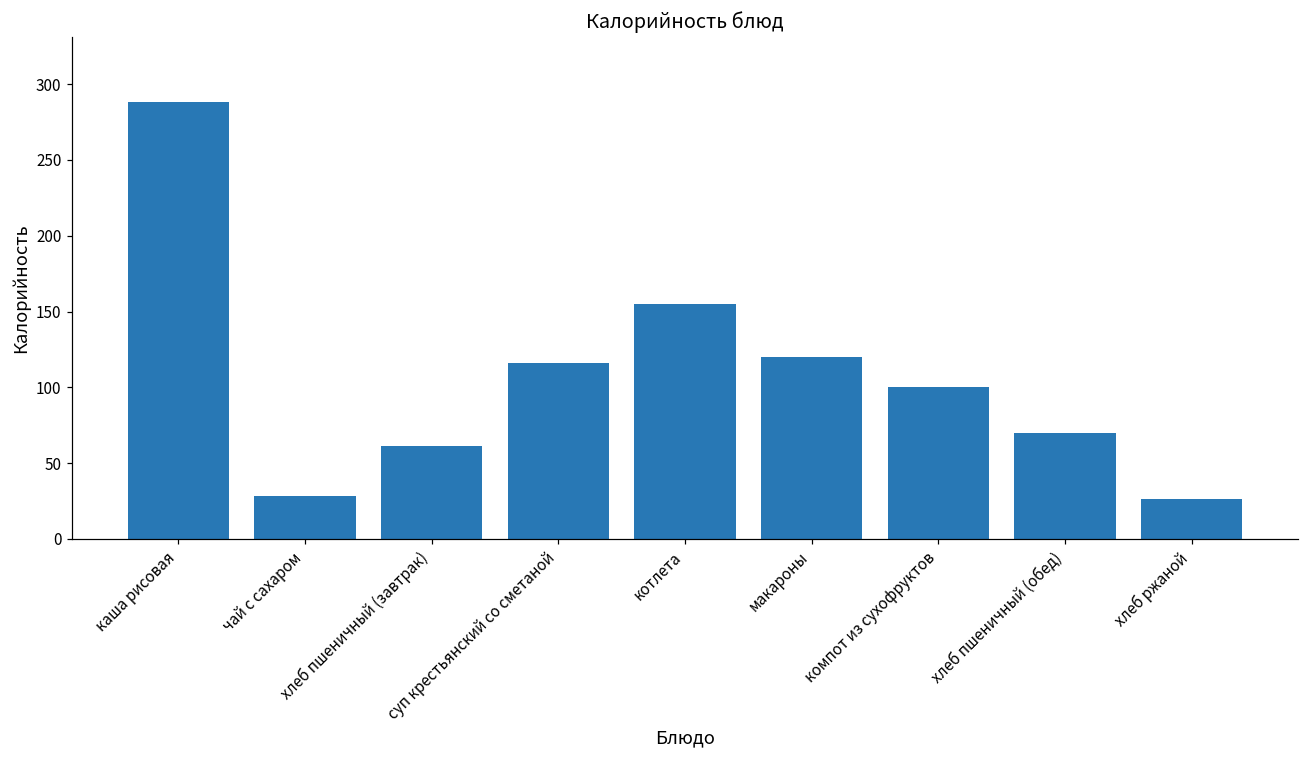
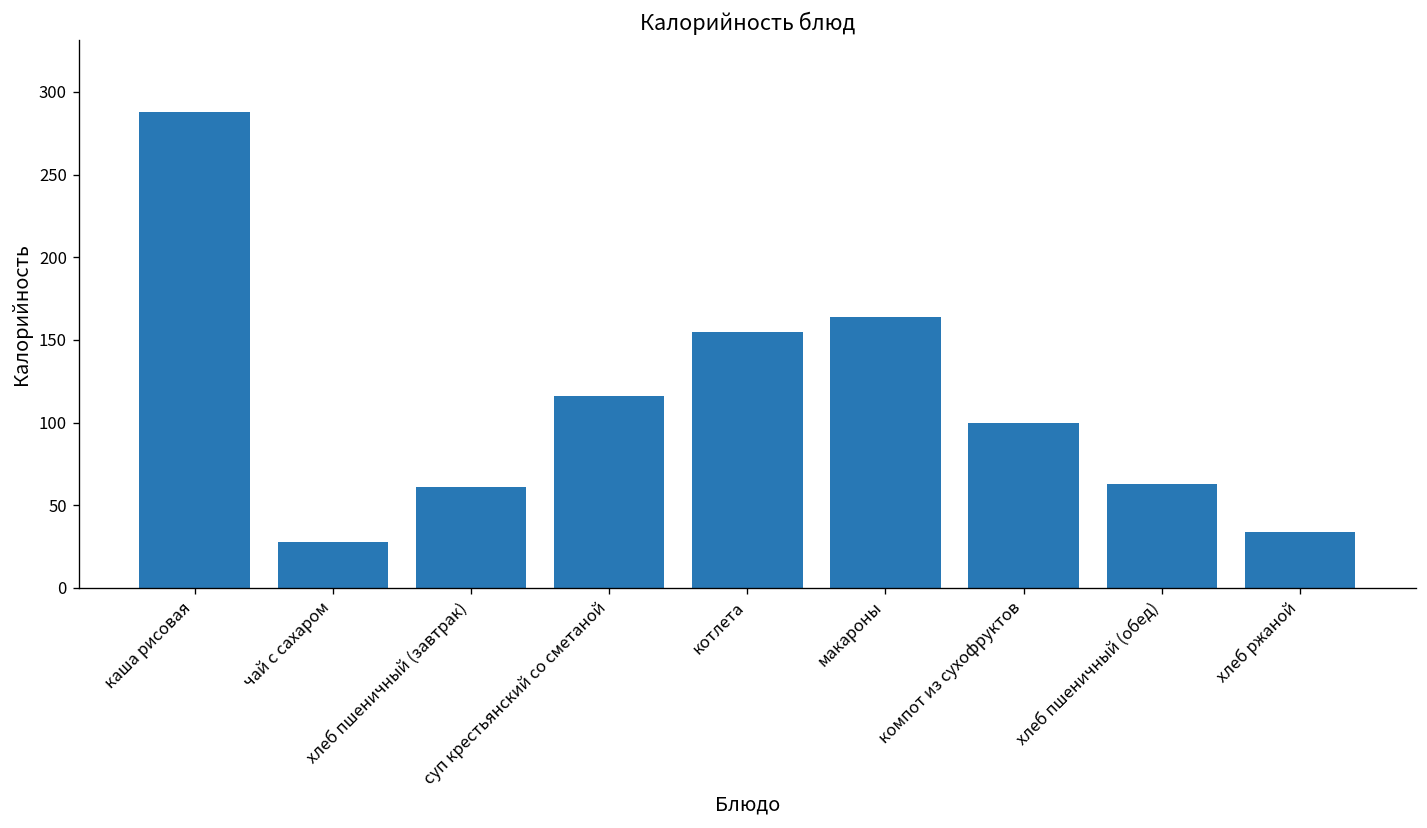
макароны: 120 -> 164
хлеб пшеничный (обед): 70 -> 63
хлеб ржаной: 26 -> 34
